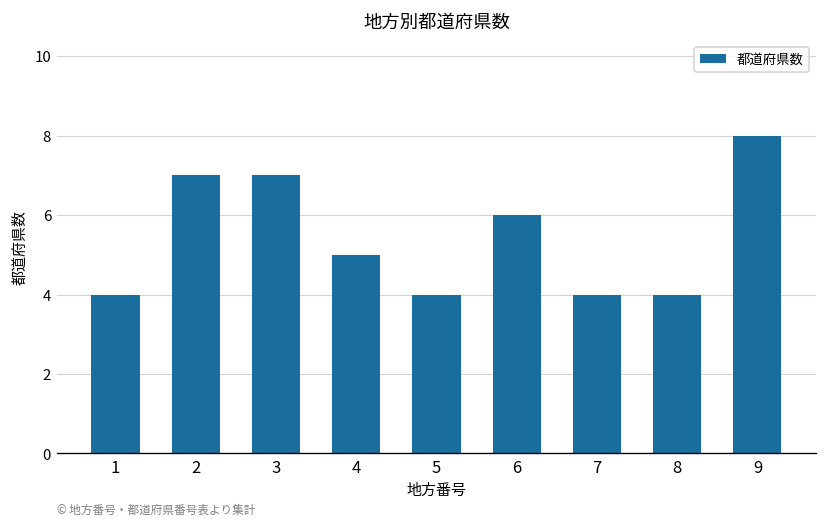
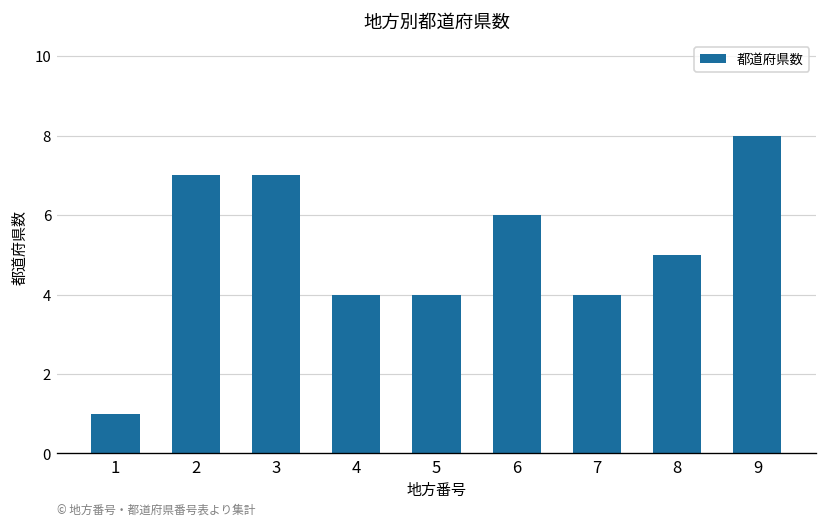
1: 4 -> 1
4: 5 -> 4
8: 4 -> 5
